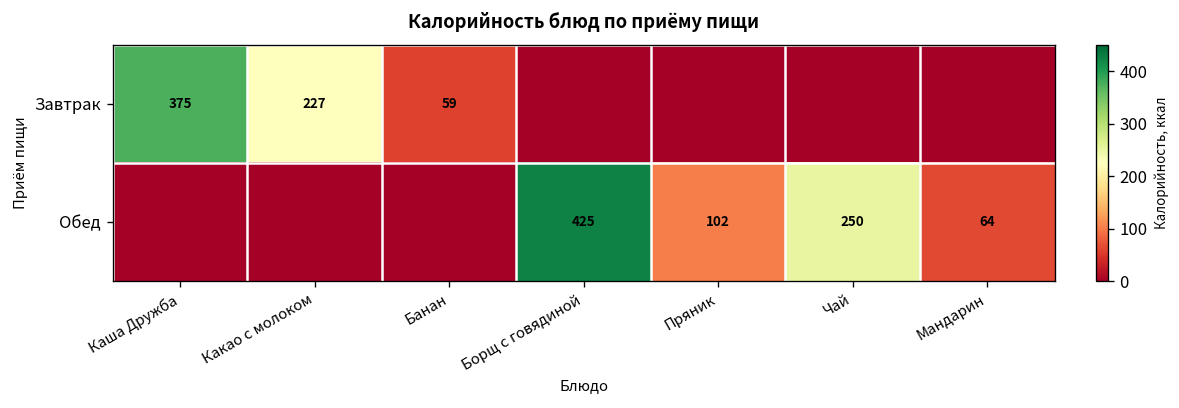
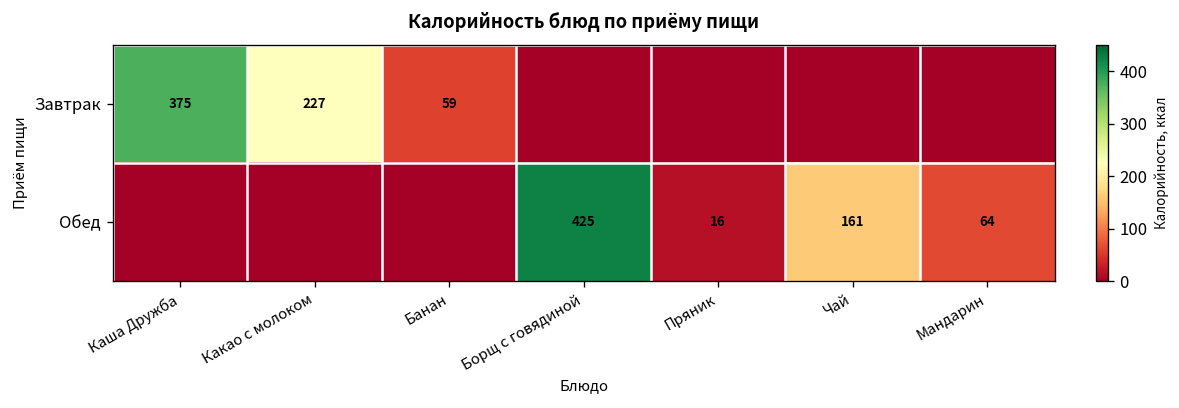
Обед, Пряник: 102 -> 16
Обед, Чай: 250 -> 161
